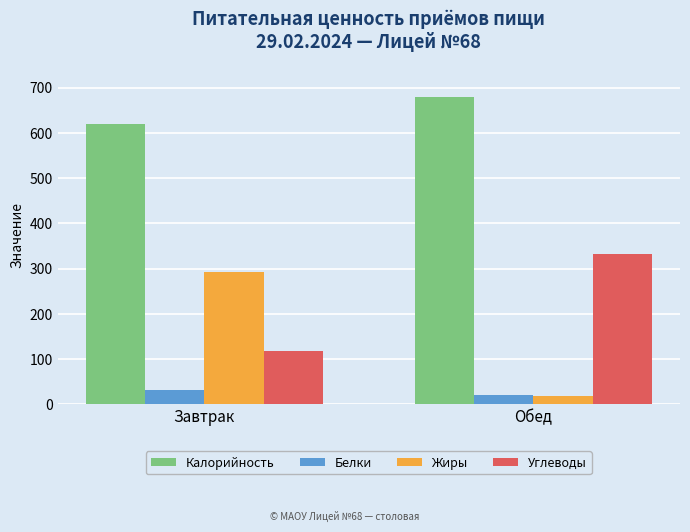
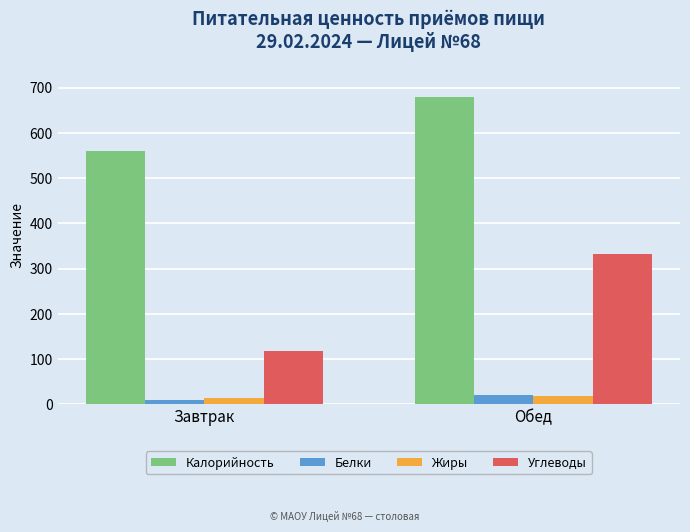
Калорийность, Завтрак: 620 -> 560
Белки, Завтрак: 30 -> 10
Жиры, Завтрак: 290 -> 10
